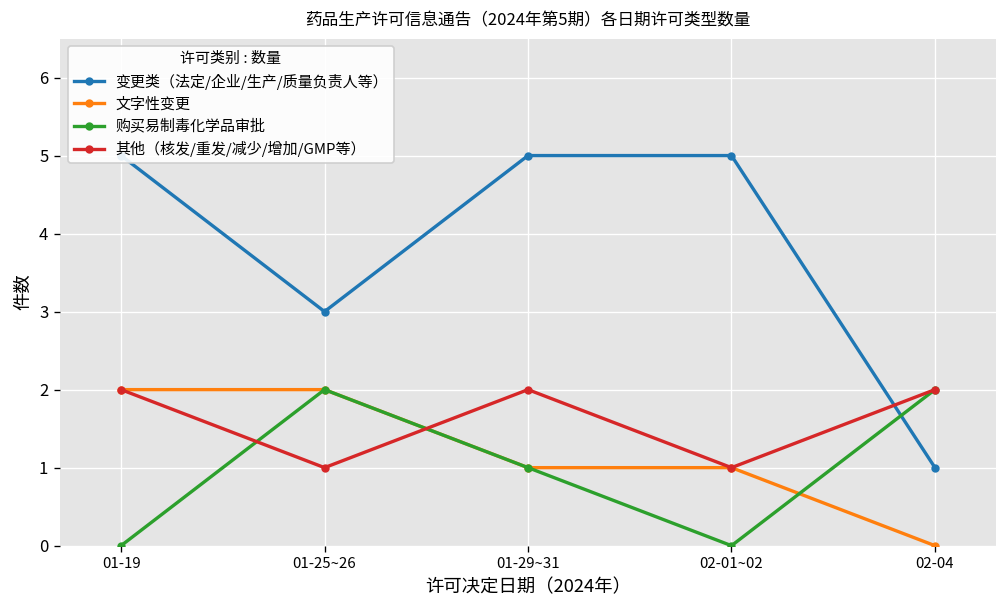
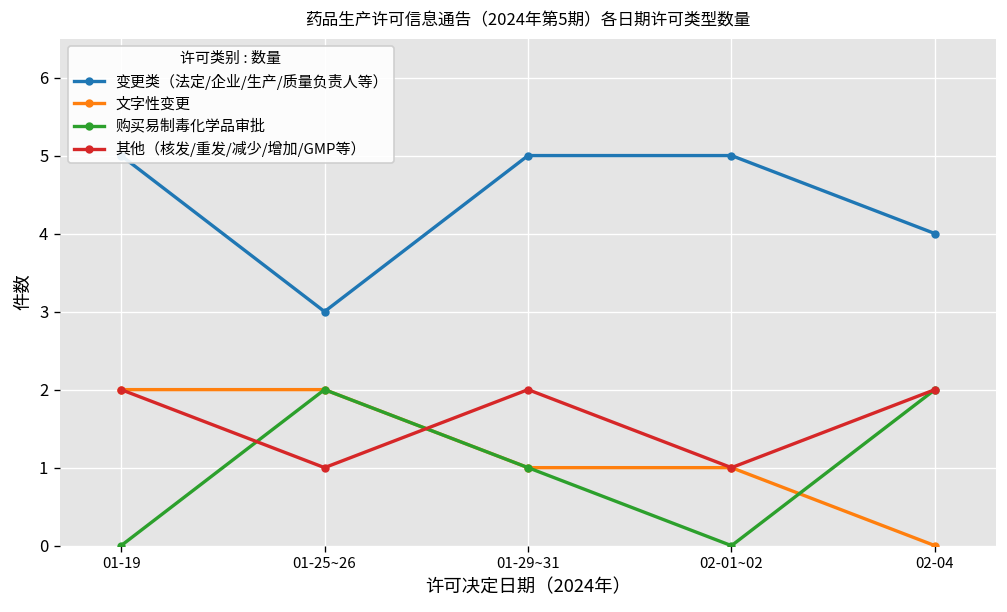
变更类（法定/企业/生产/质量负责人等）, 02-04: 1 -> 4
